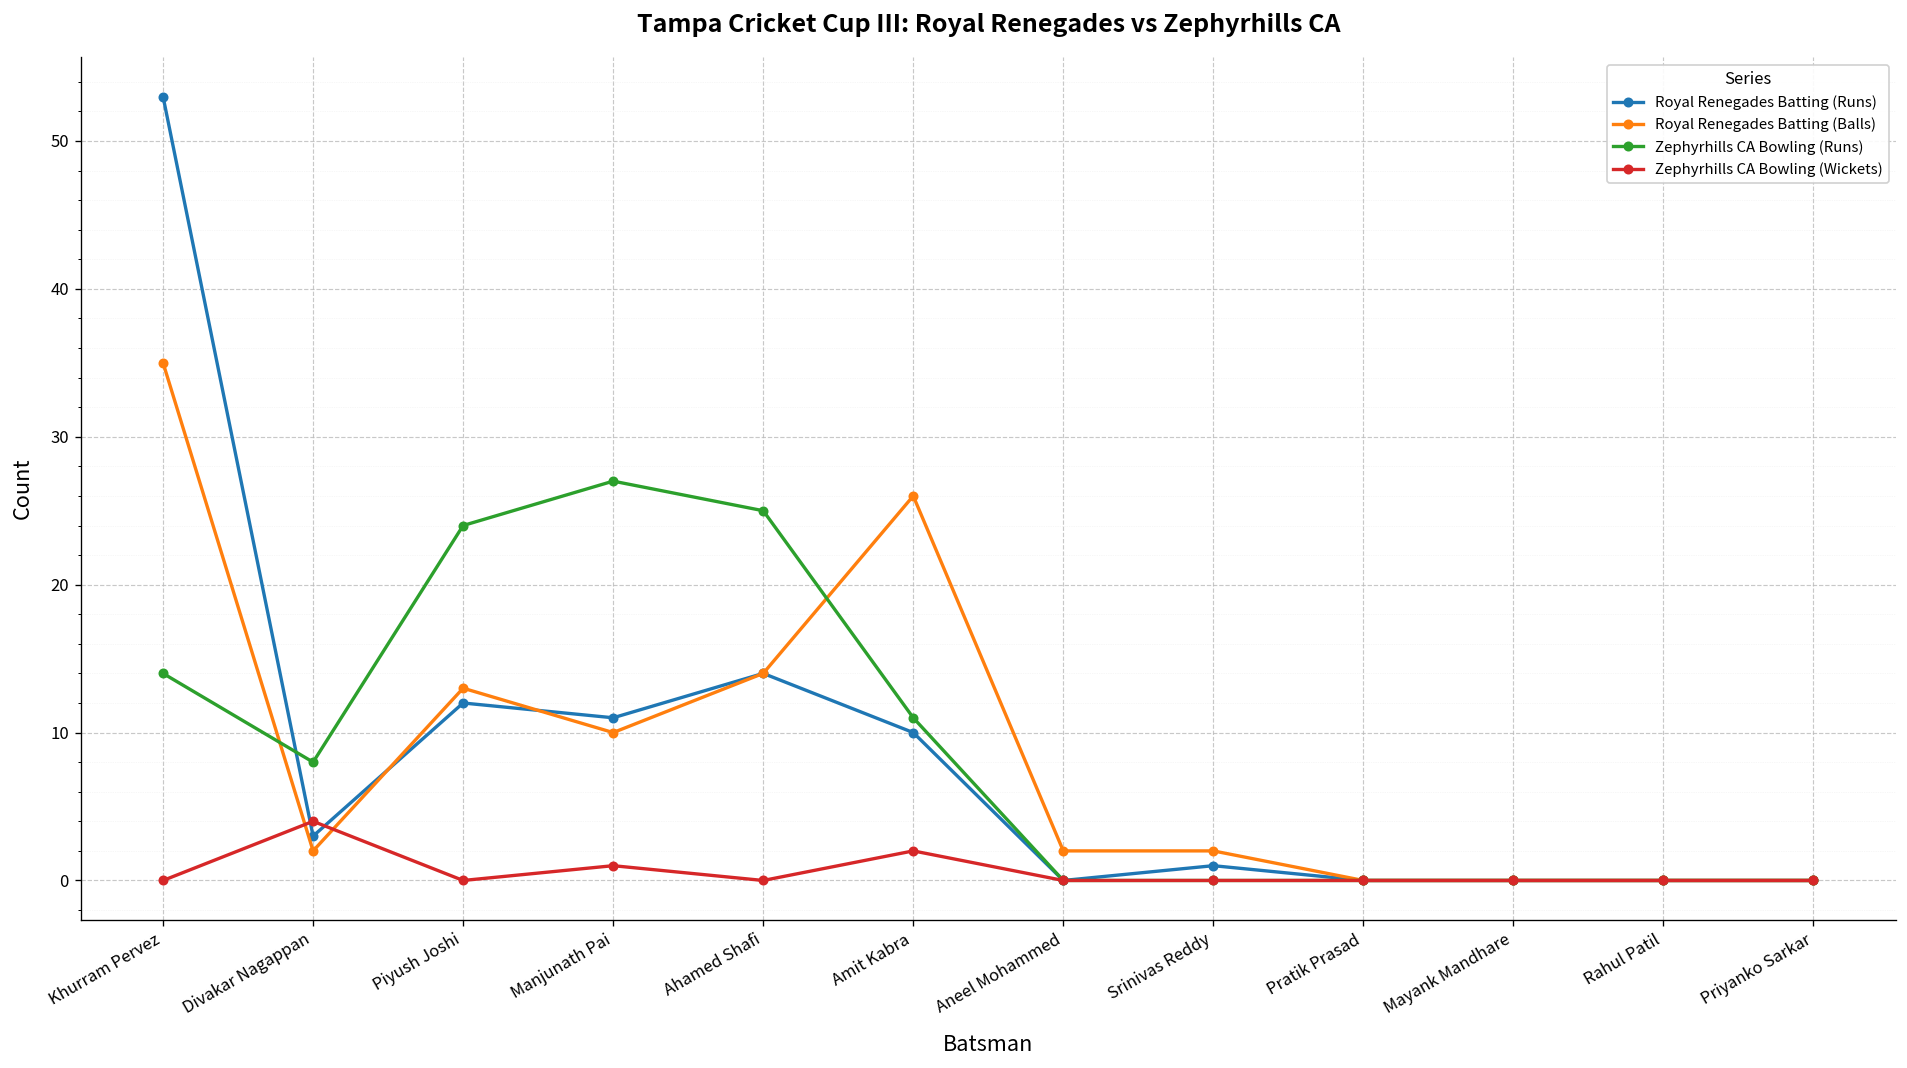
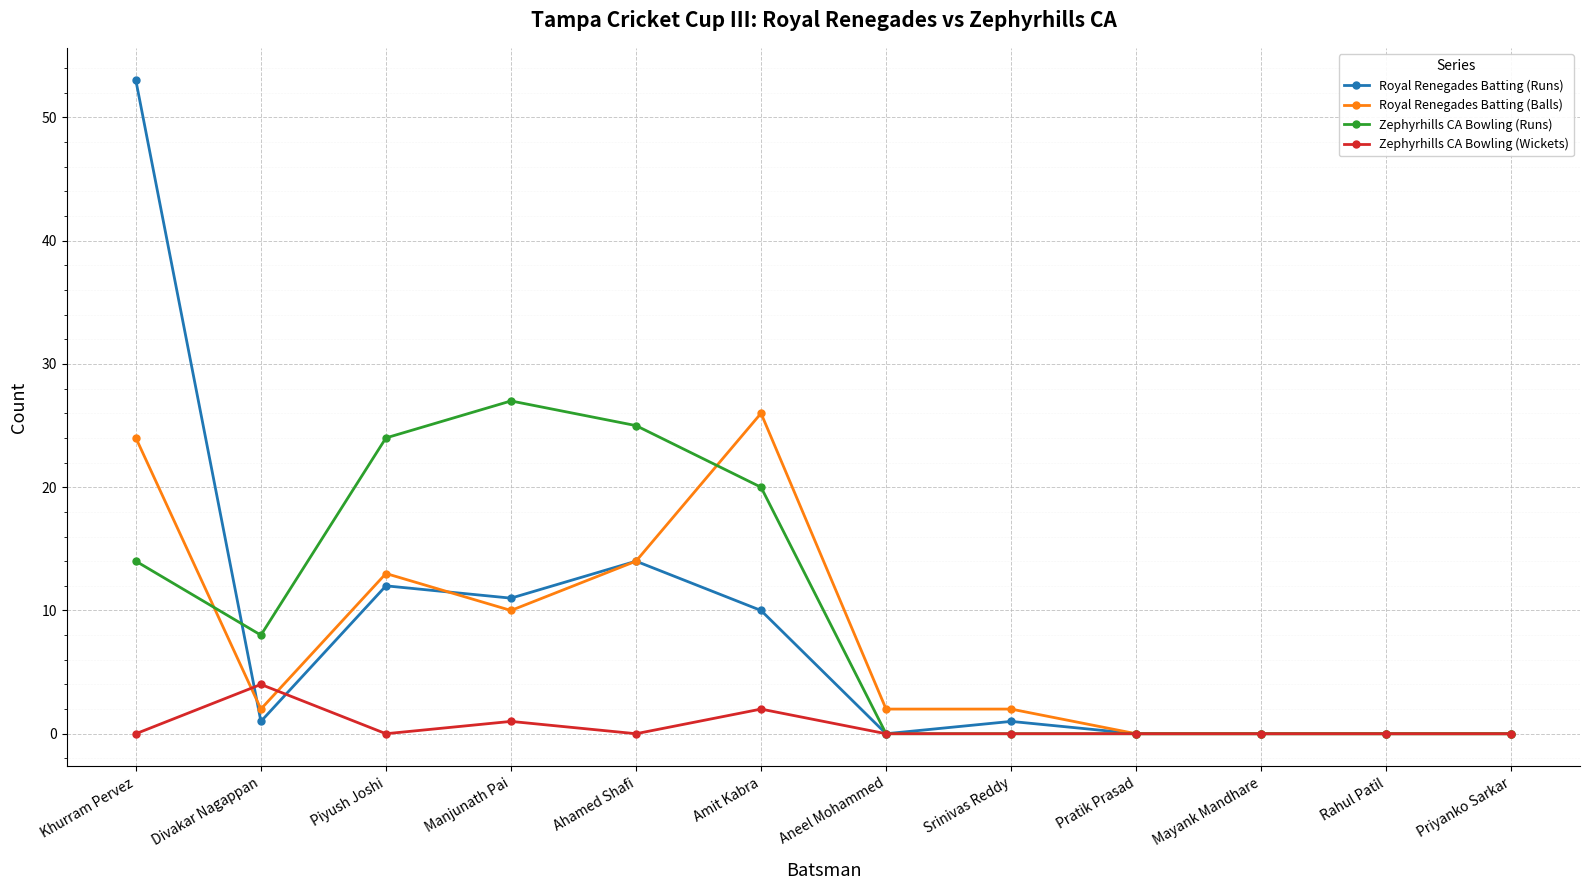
Royal Renegades Batting (Balls), Khurram Pervez: 35 -> 24
Royal Renegades Batting (Runs), Divakar Nagappan: 3 -> 1
Zephyrhills CA Bowling (Runs), Amit Kabra: 11 -> 20
